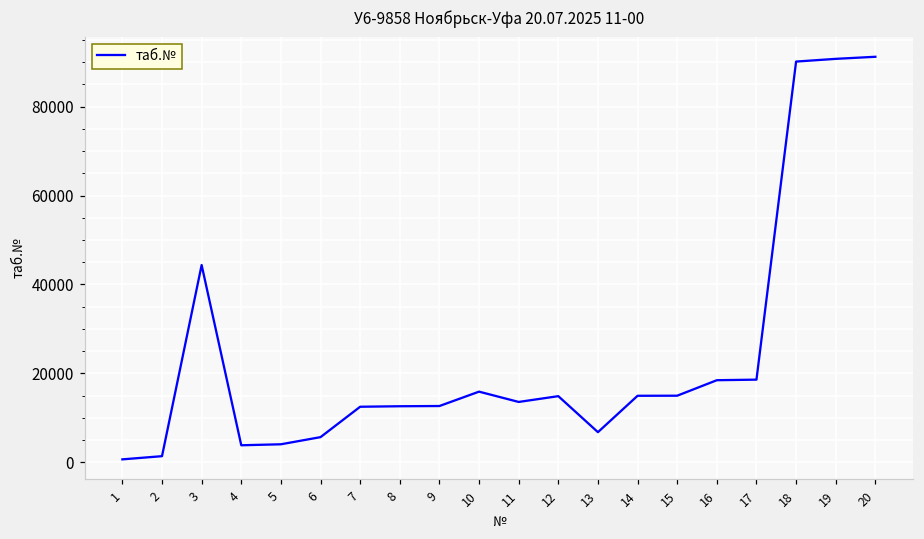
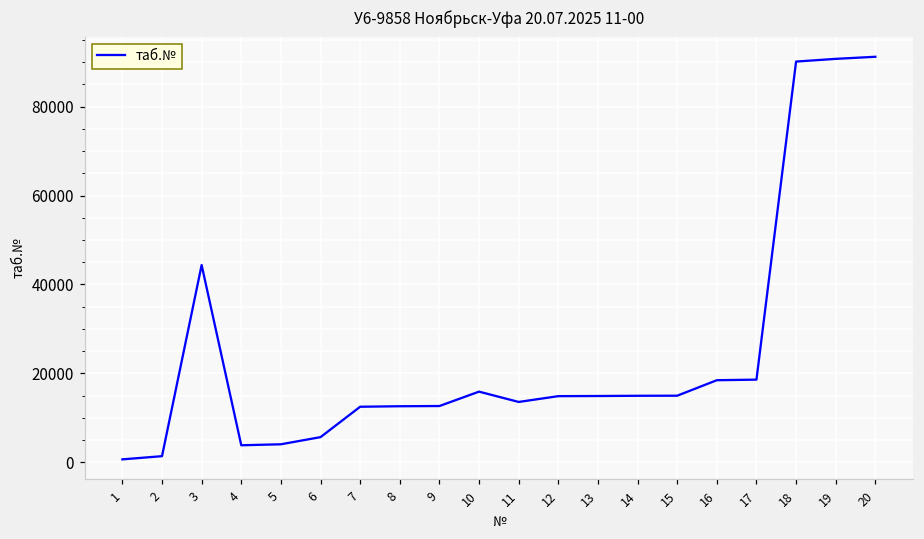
13: 7000 -> 15000
